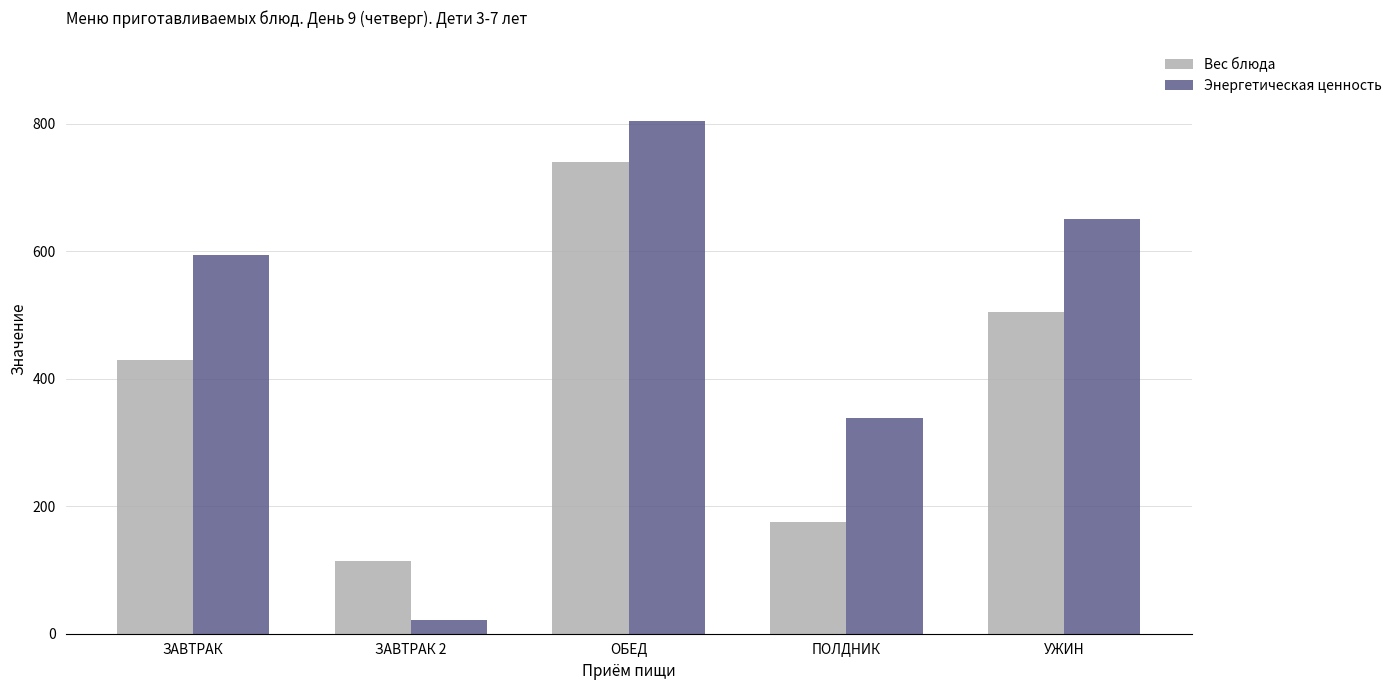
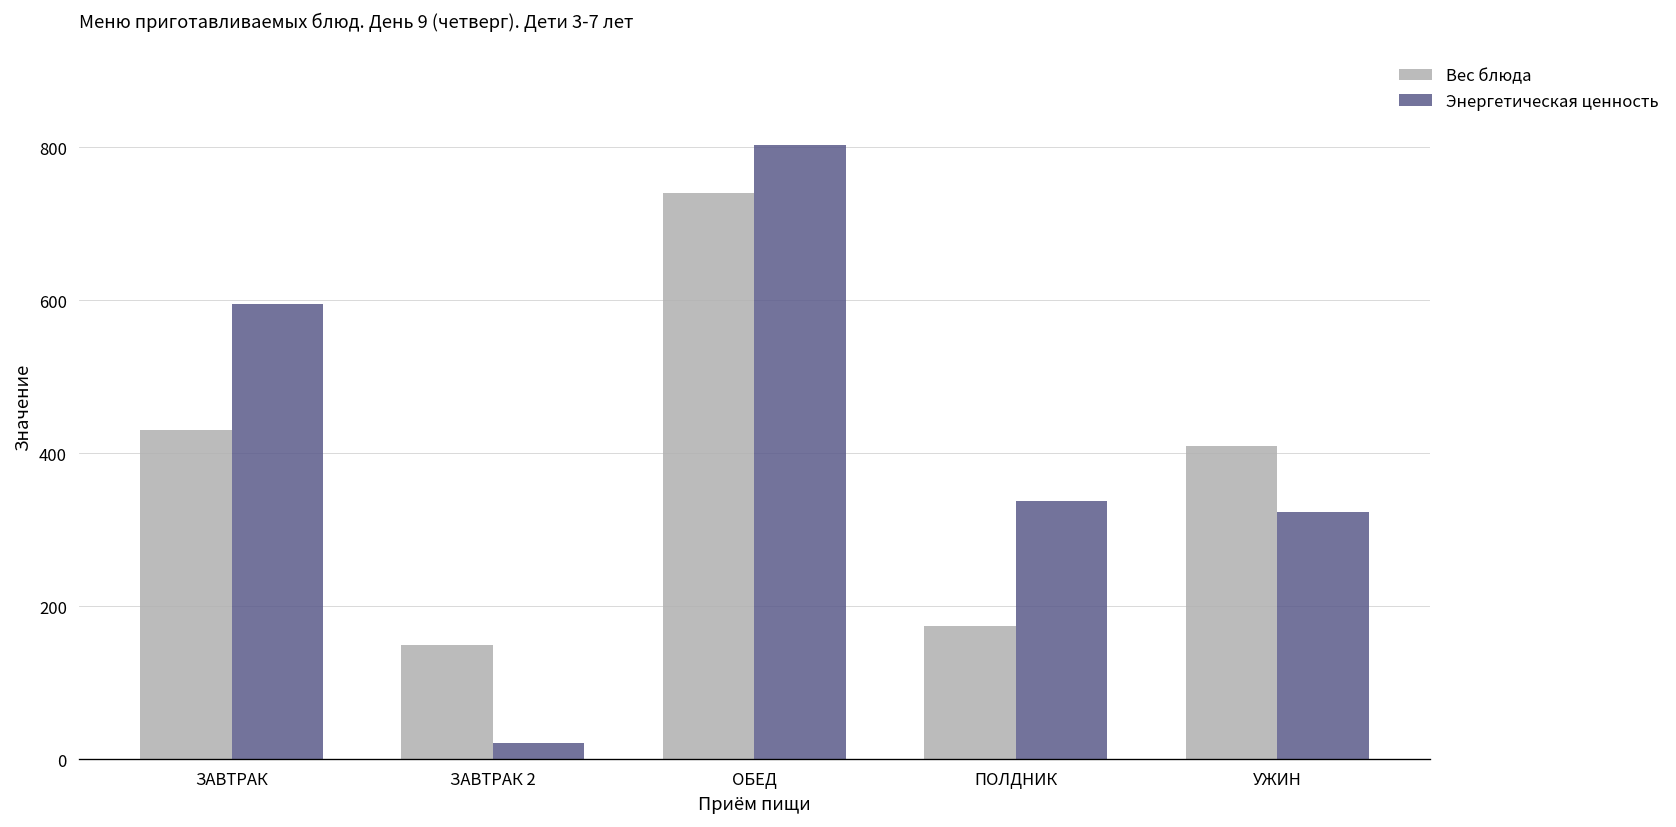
Вес блюда, ЗАВТРАК 2: 110 -> 150
Вес блюда, УЖИН: 510 -> 410
Энергетическая ценность, УЖИН: 650 -> 320
